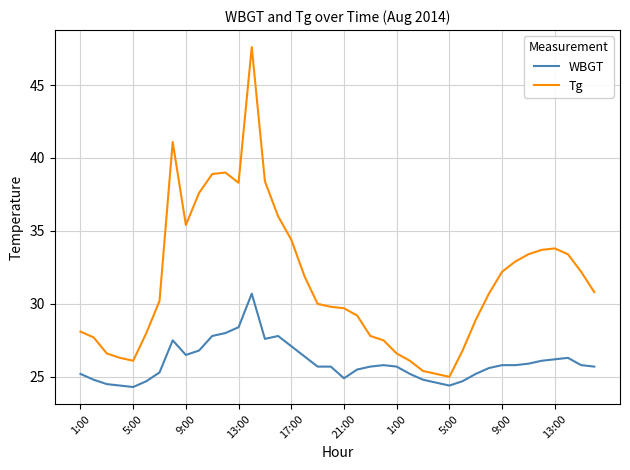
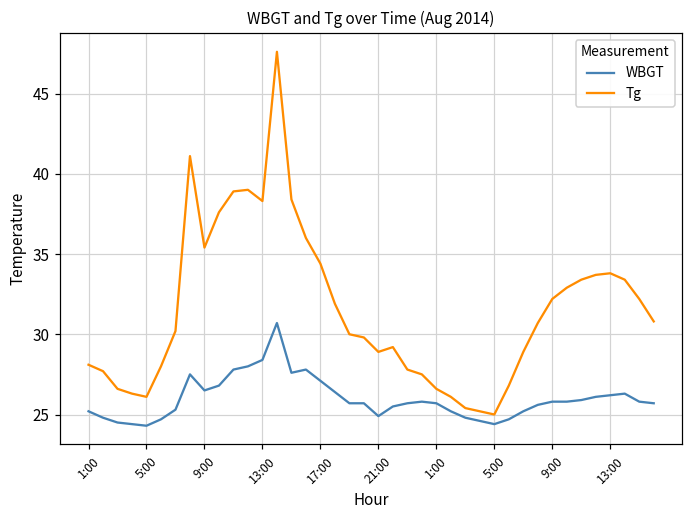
Tg, 21:00: 29.7 -> 28.9
